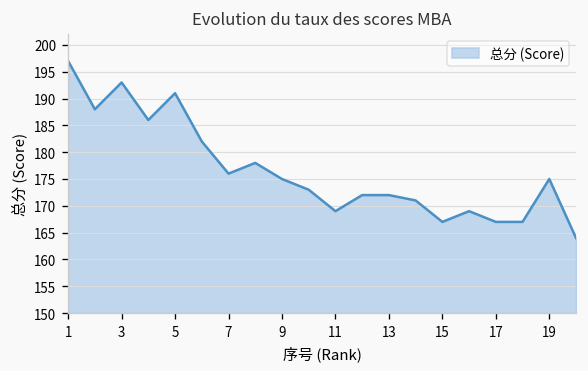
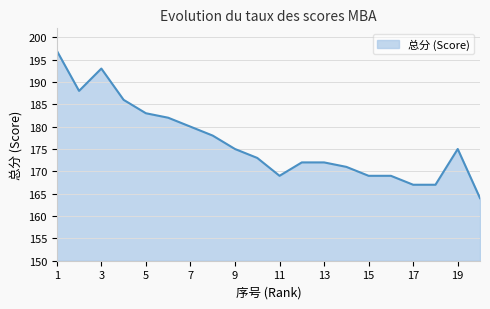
5: 191 -> 183
7: 176 -> 180
15: 167 -> 169
